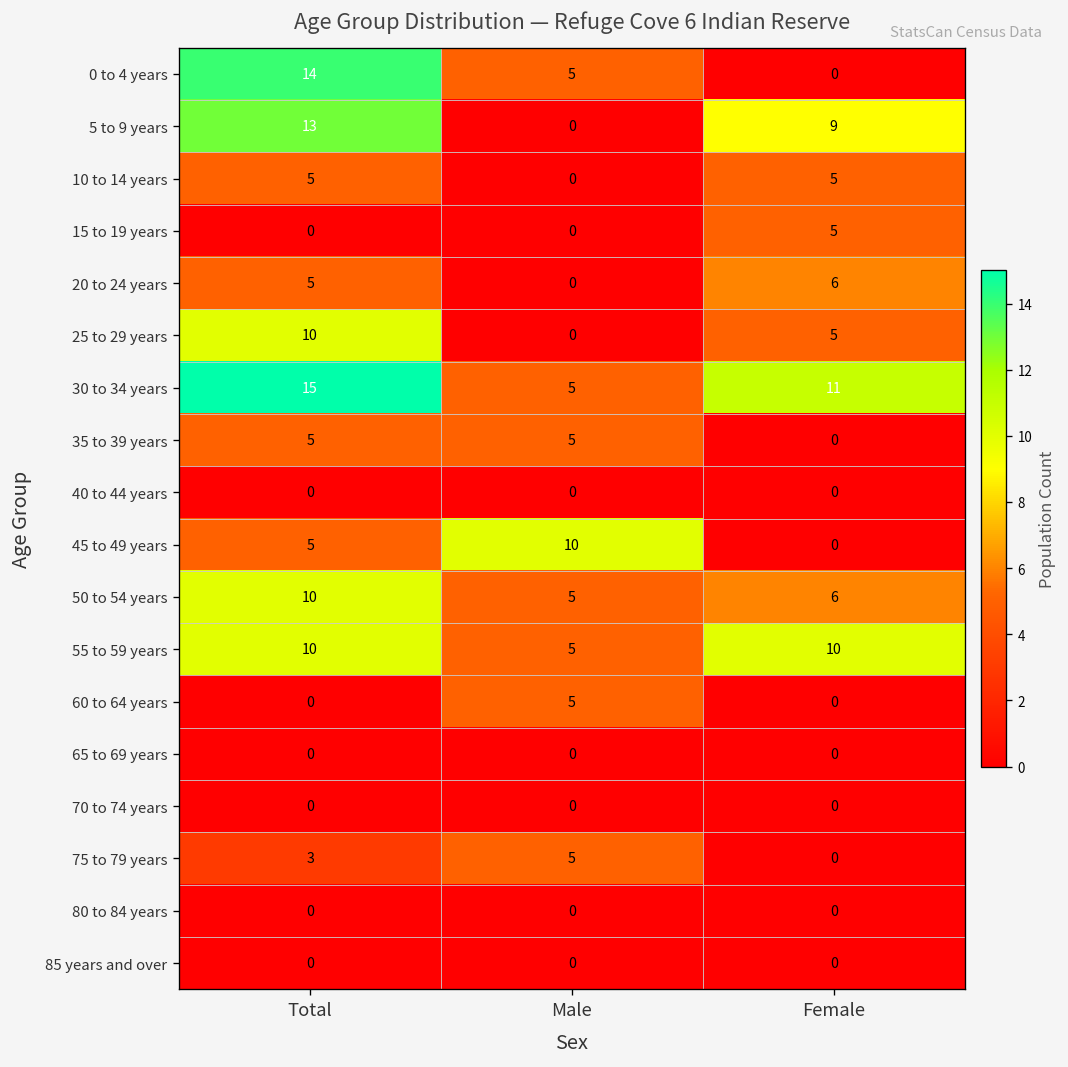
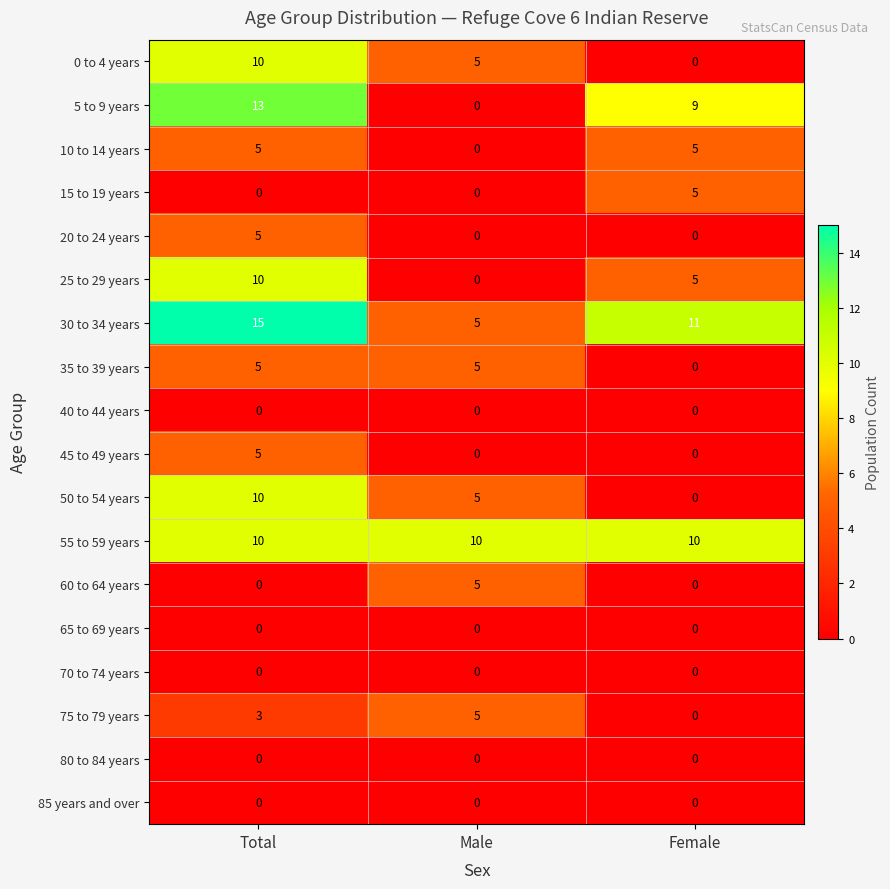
0 to 4 years, Total: 14 -> 10
20 to 24 years, Female: 6 -> 0
45 to 49 years, Male: 10 -> 0
50 to 54 years, Female: 6 -> 0
55 to 59 years, Male: 5 -> 10
